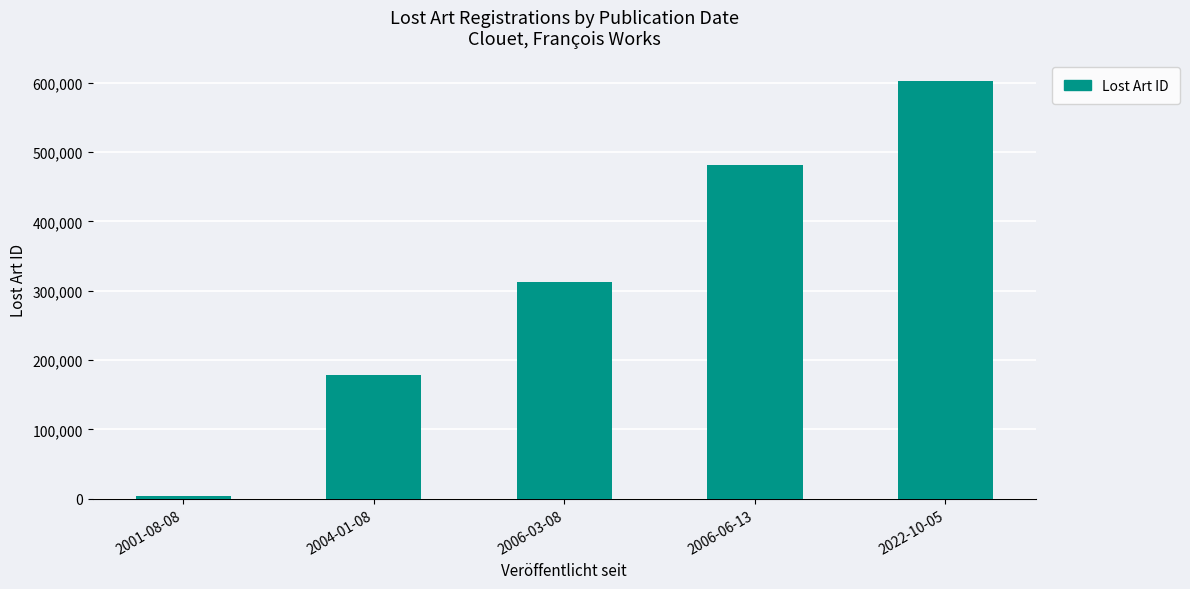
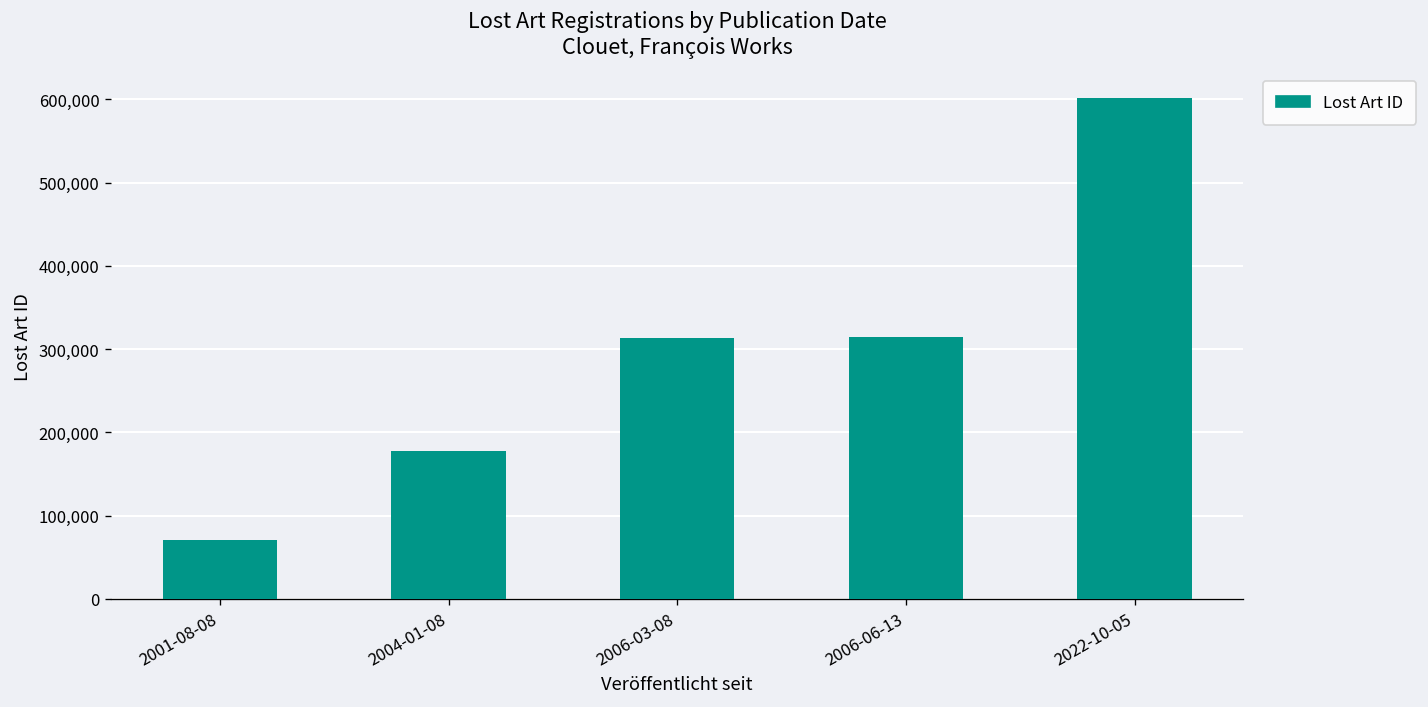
2001-08-08: 0 -> 70,000
2006-06-13: 480,000 -> 310,000
